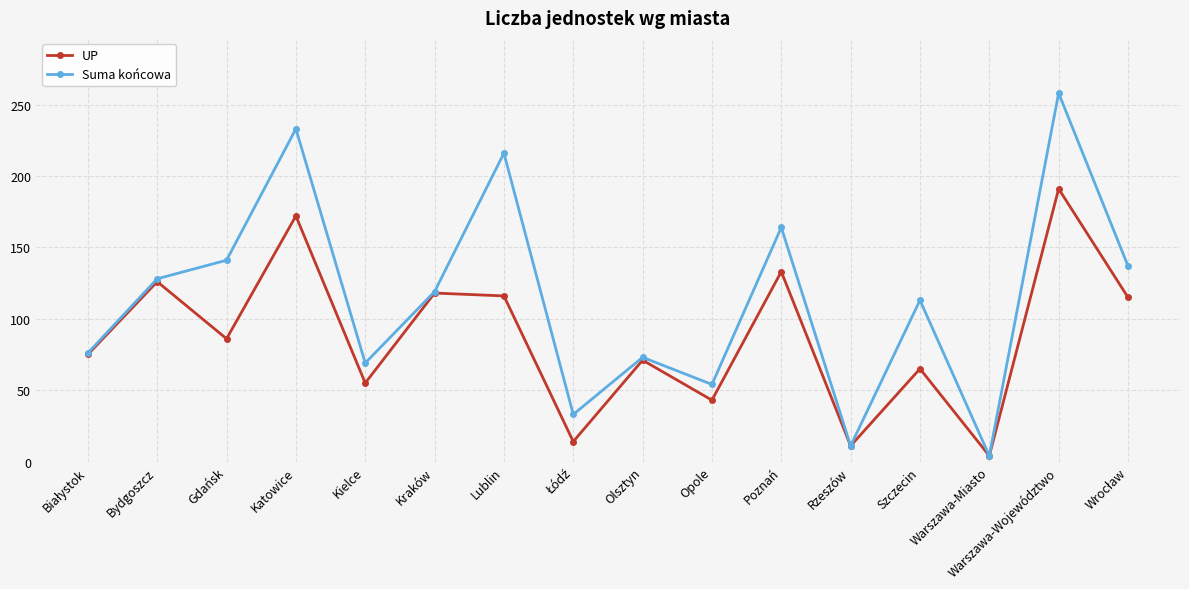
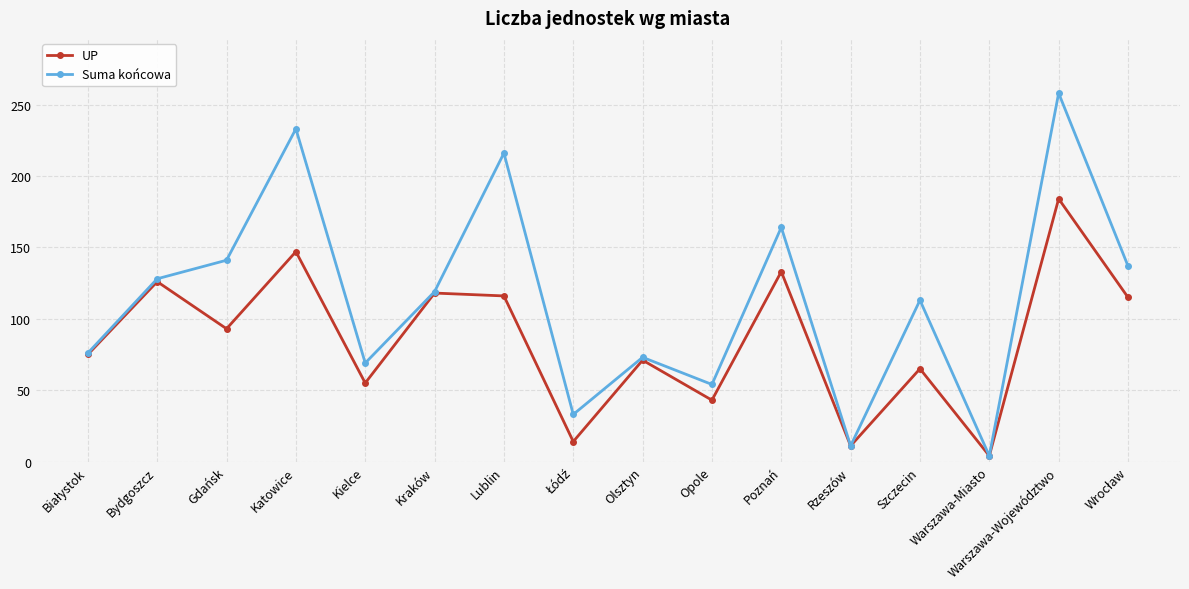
UP, Gdańsk: 86 -> 93
UP, Katowice: 172 -> 147
UP, Warszawa-Województwo: 191 -> 184
